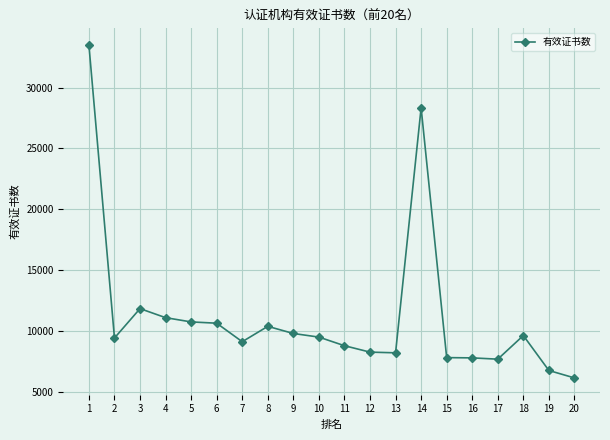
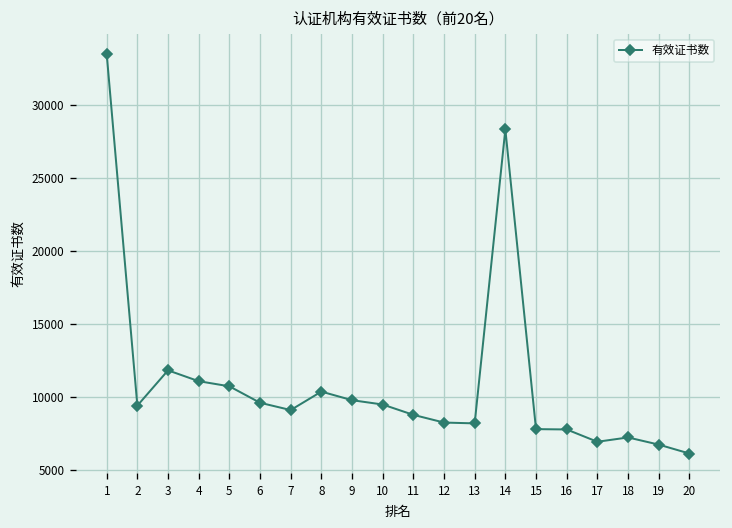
6: 10600 -> 9600
17: 7700 -> 6900
18: 9600 -> 7200
